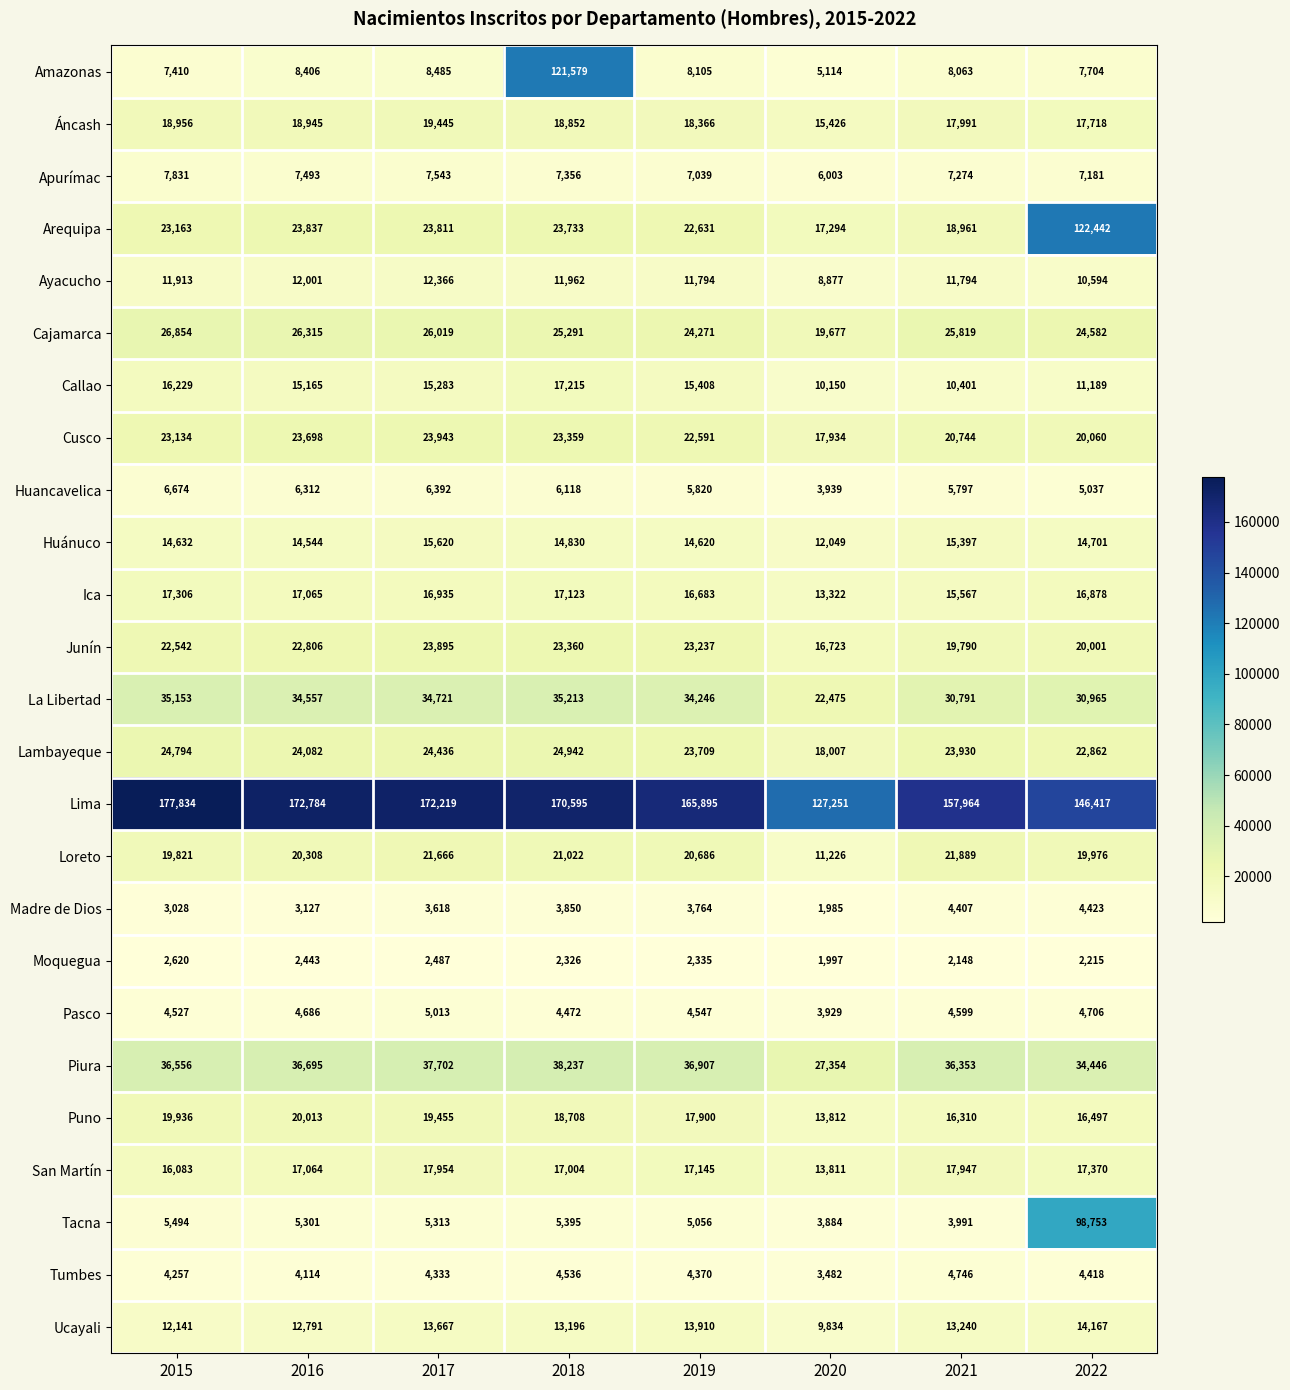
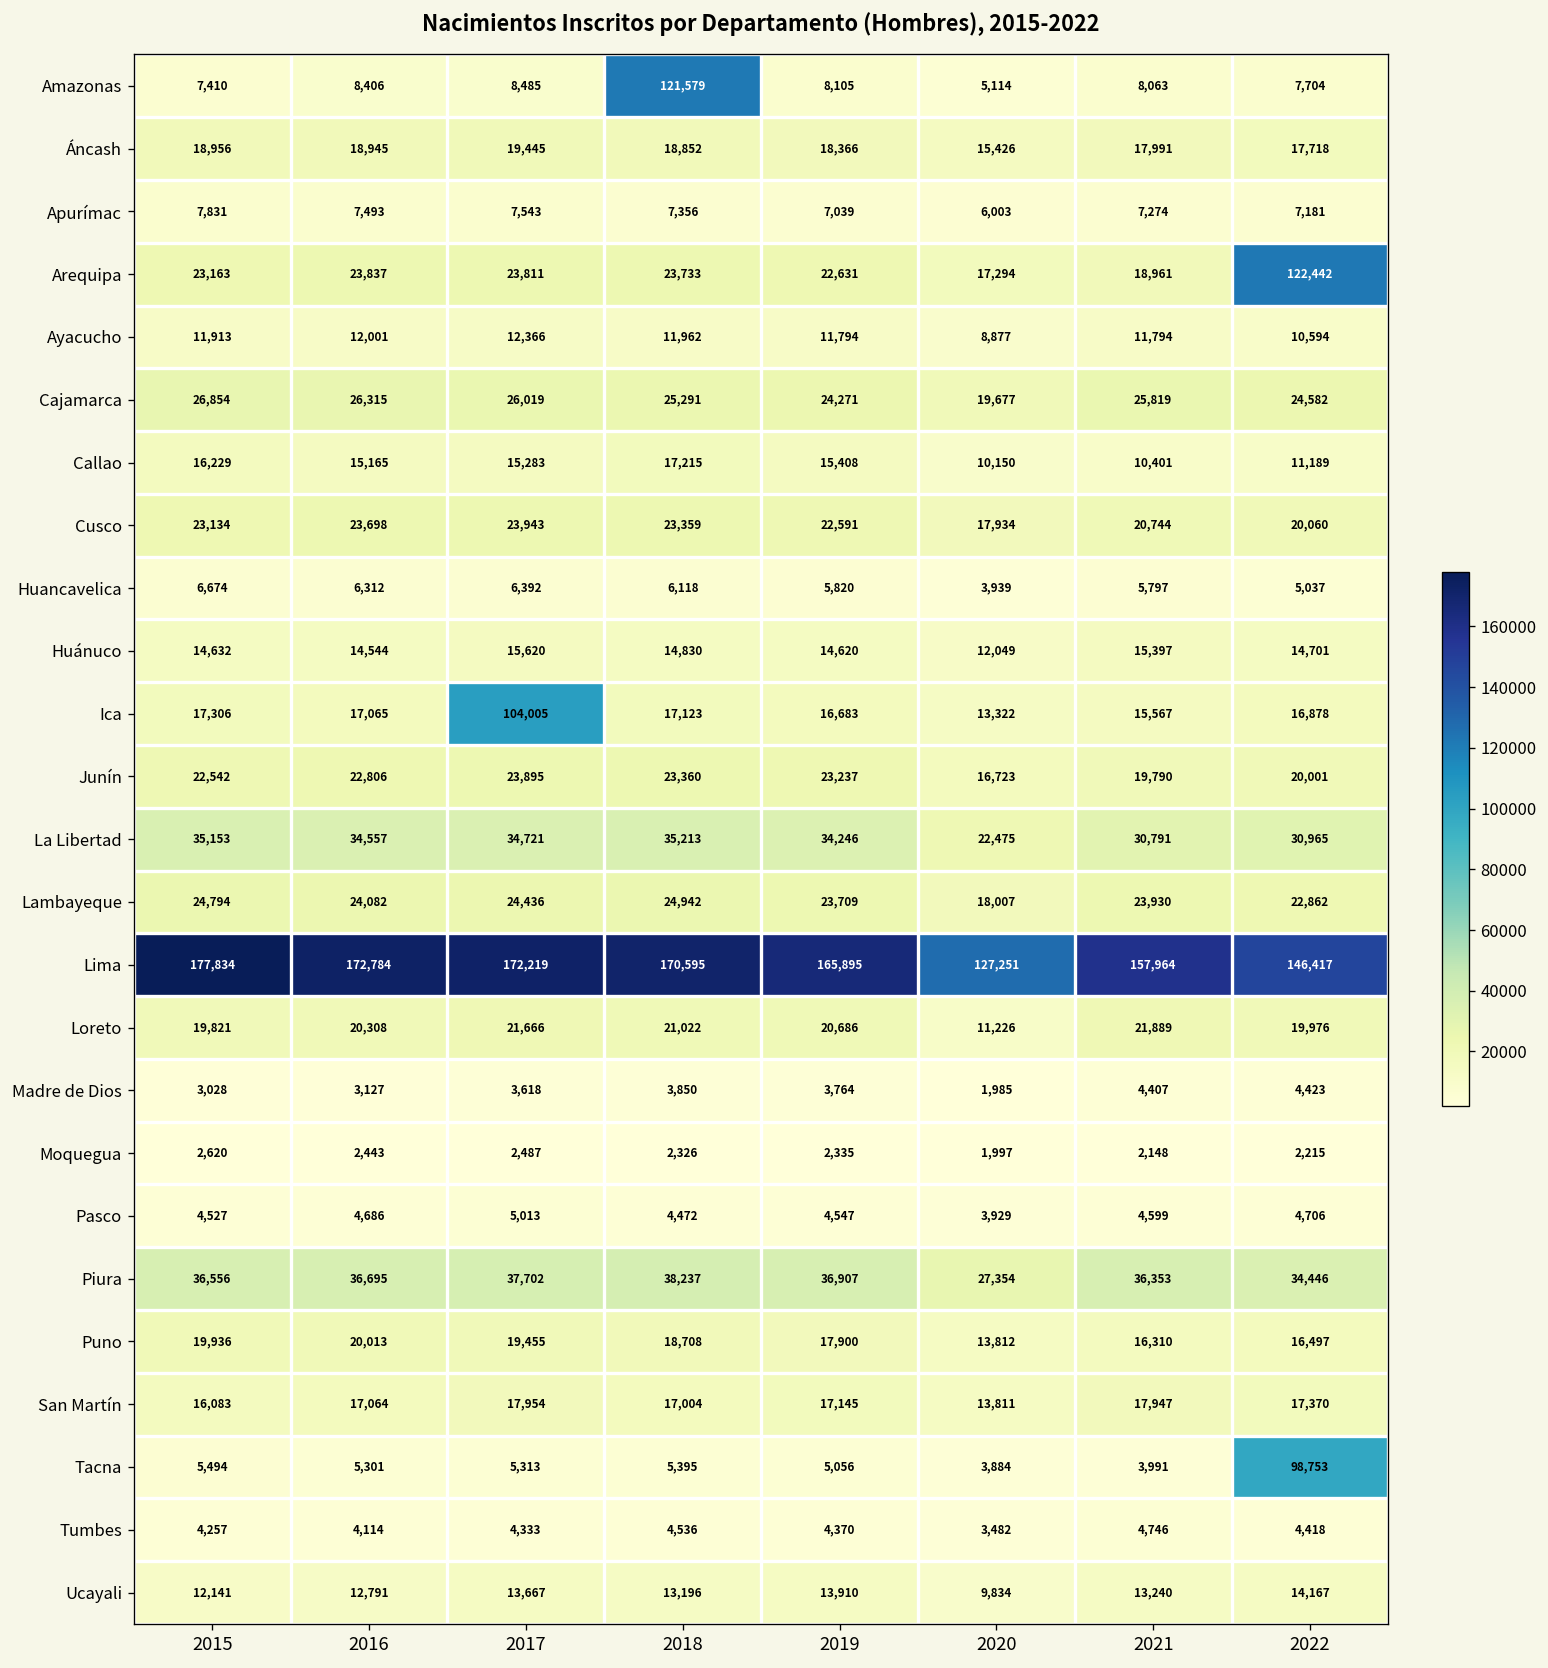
Ica, 2017: 16,935 -> 104,005
